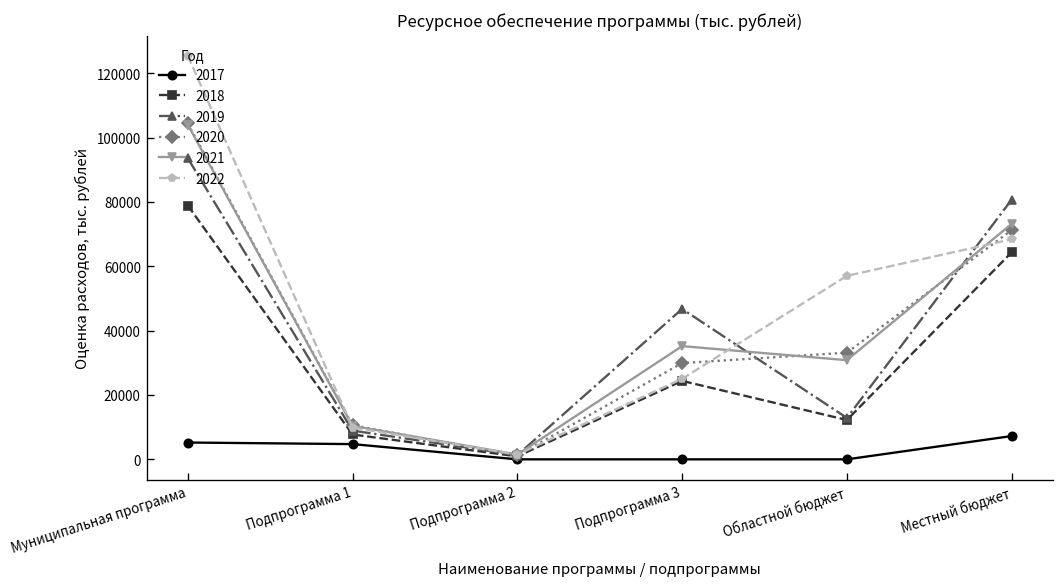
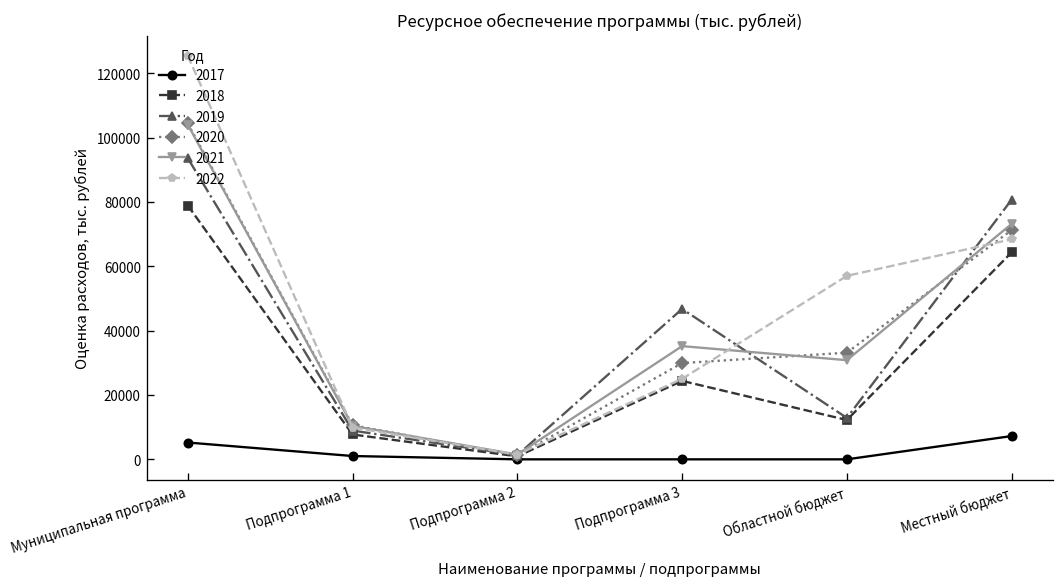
2017, Подпрограмма 1: 5000 -> 1000
